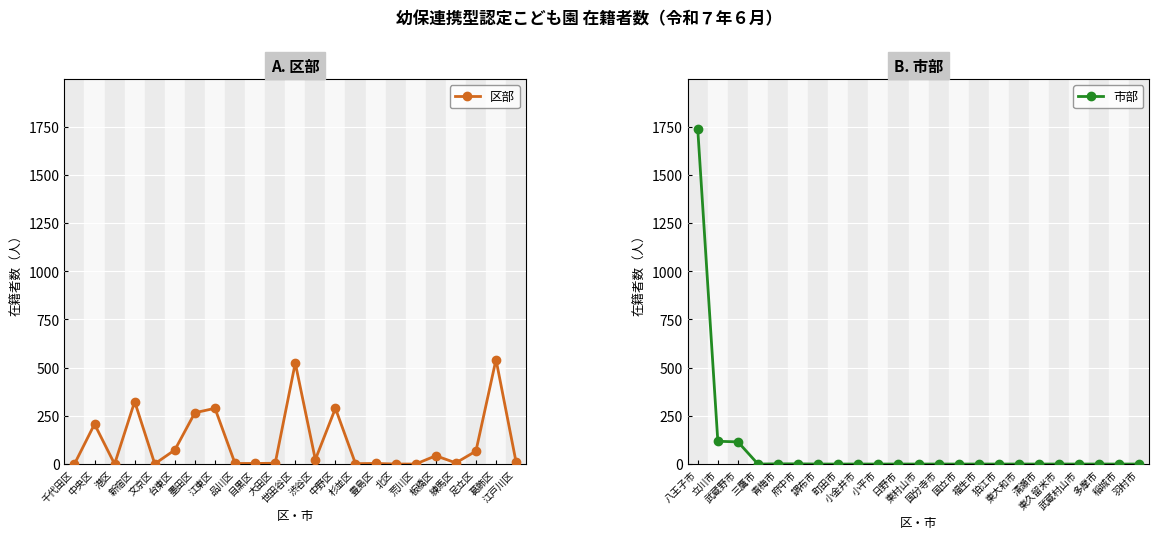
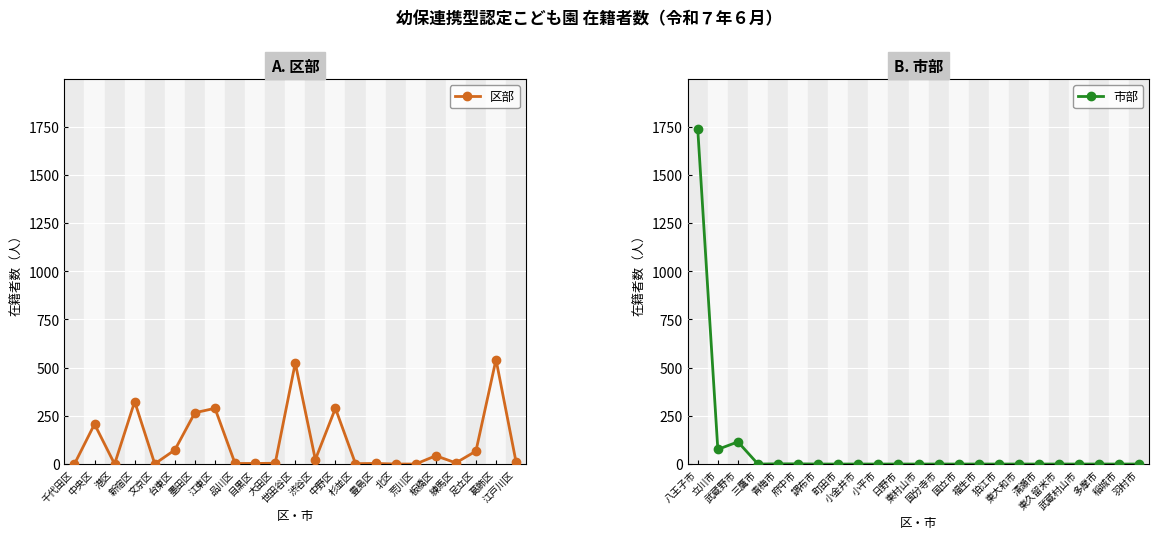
B. 市部, 立川市: 120 -> 80
